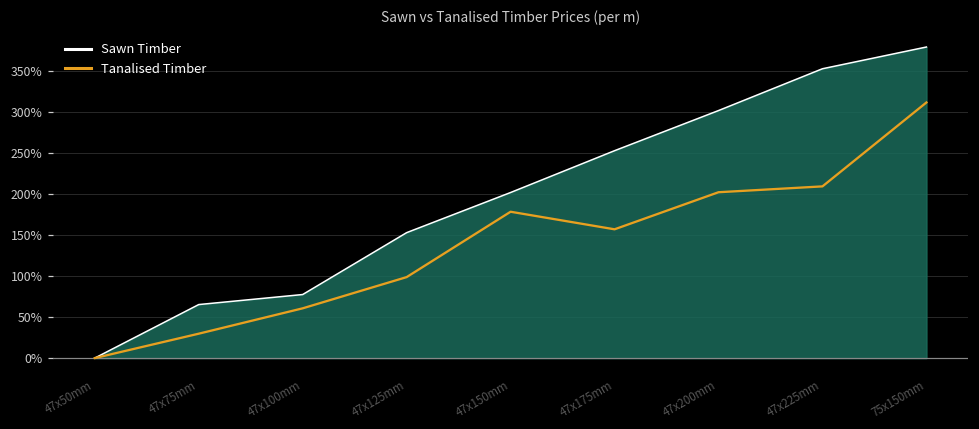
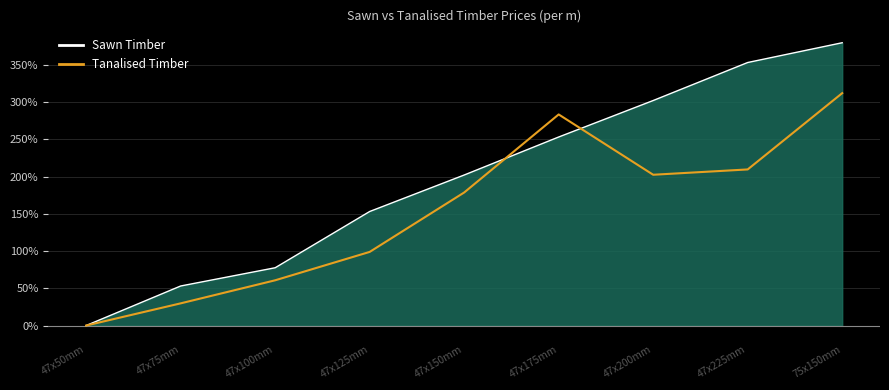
Sawn Timber, 47x75mm: 70% -> 50%
Tanalised Timber, 47x175mm: 160% -> 280%
